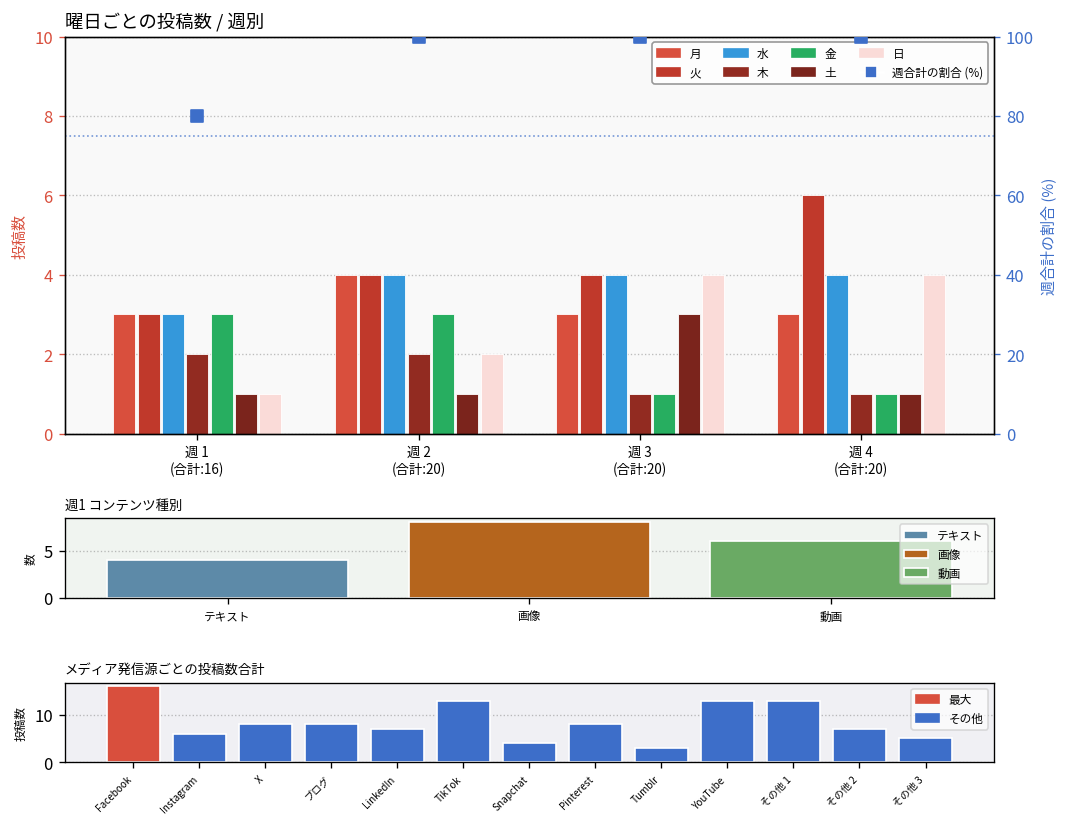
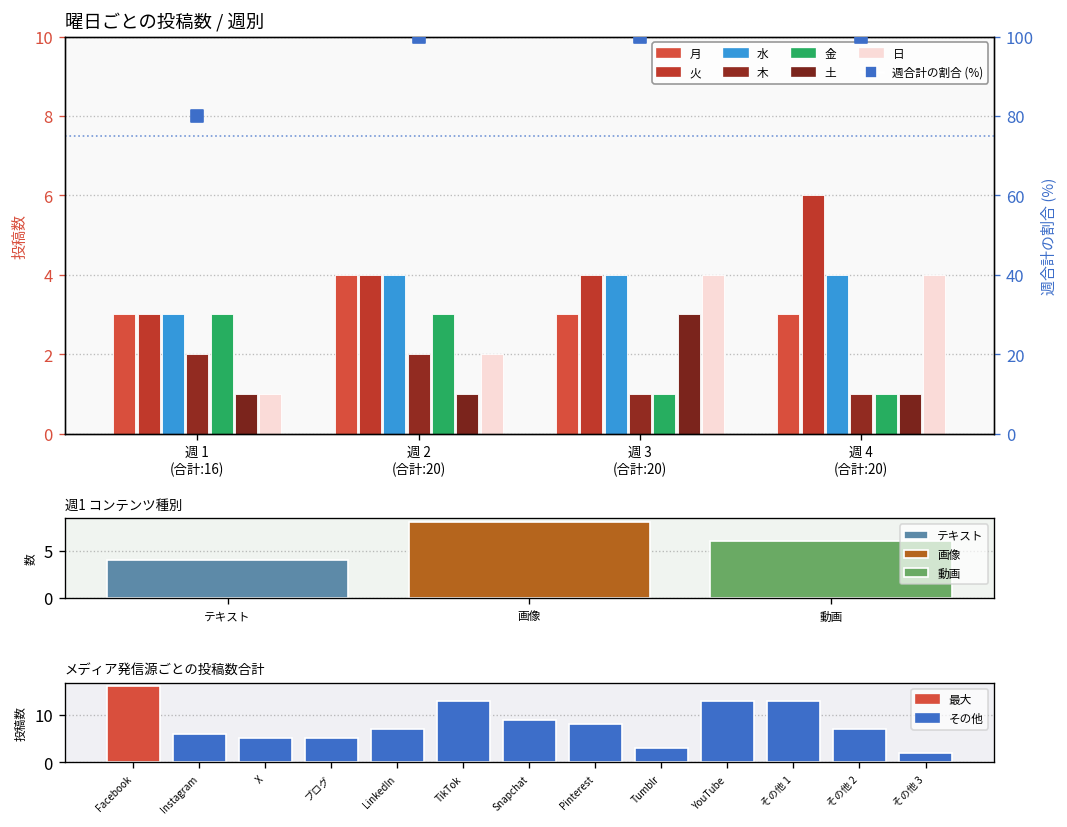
メディア発信源ごとの投稿数合計, X: 8 -> 5
メディア発信源ごとの投稿数合計, ブログ: 8 -> 5
メディア発信源ごとの投稿数合計, Snapchat: 4 -> 9
メディア発信源ごとの投稿数合計, その他 3: 5 -> 2
